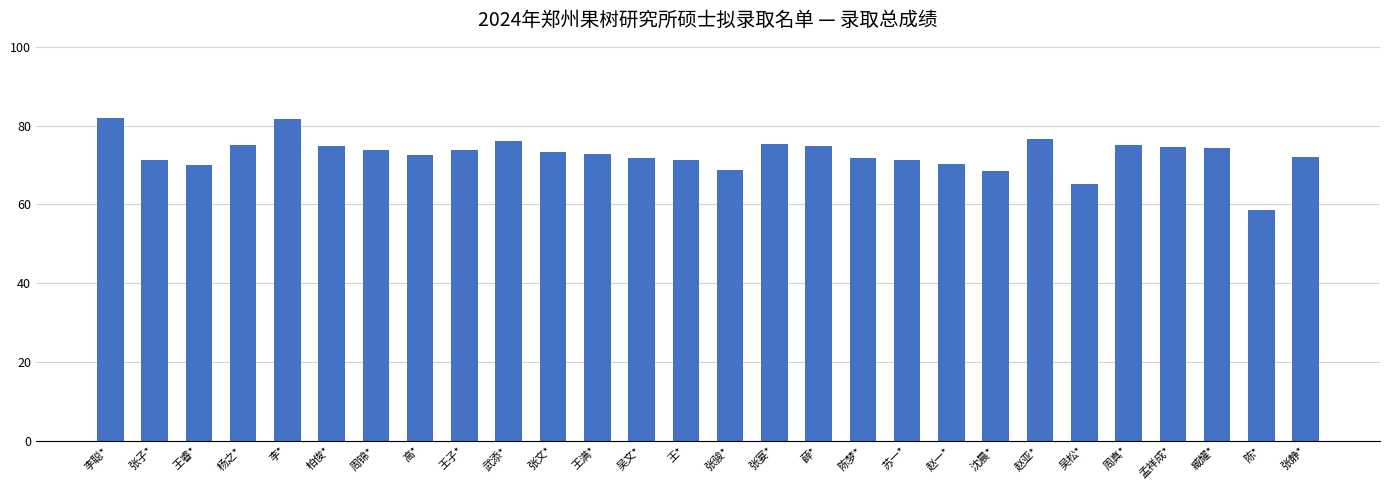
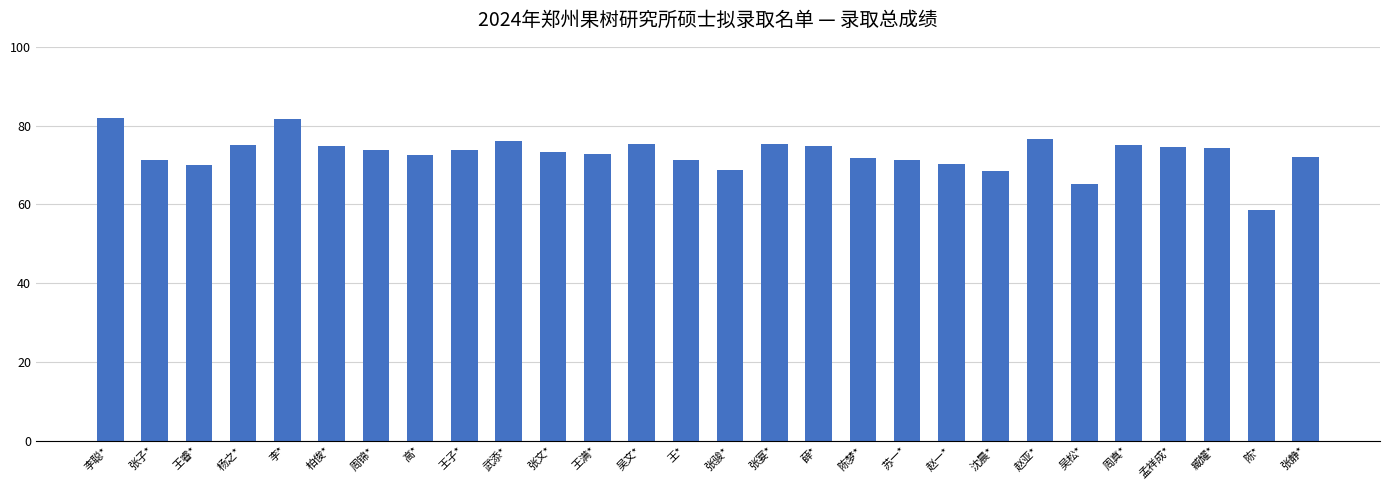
吴文*: 72 -> 75
